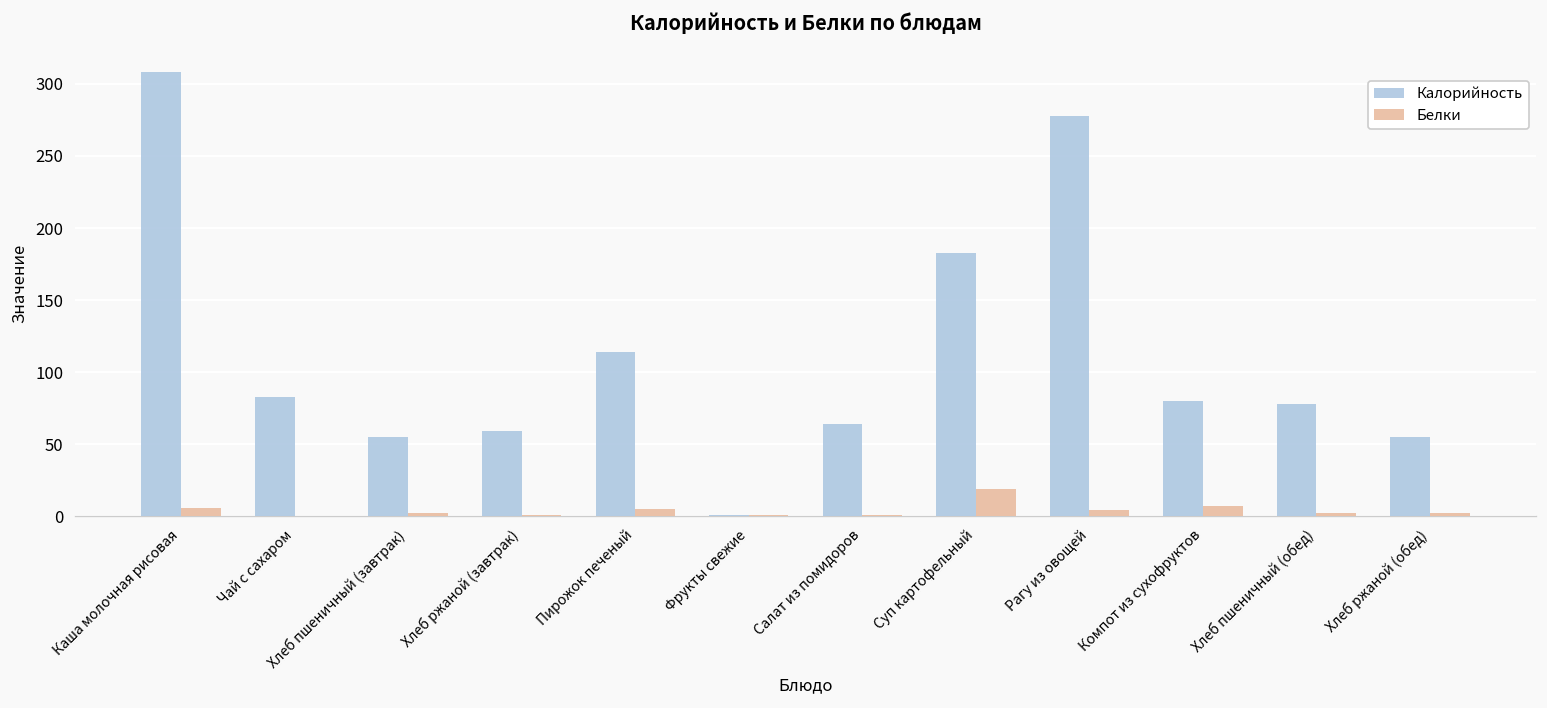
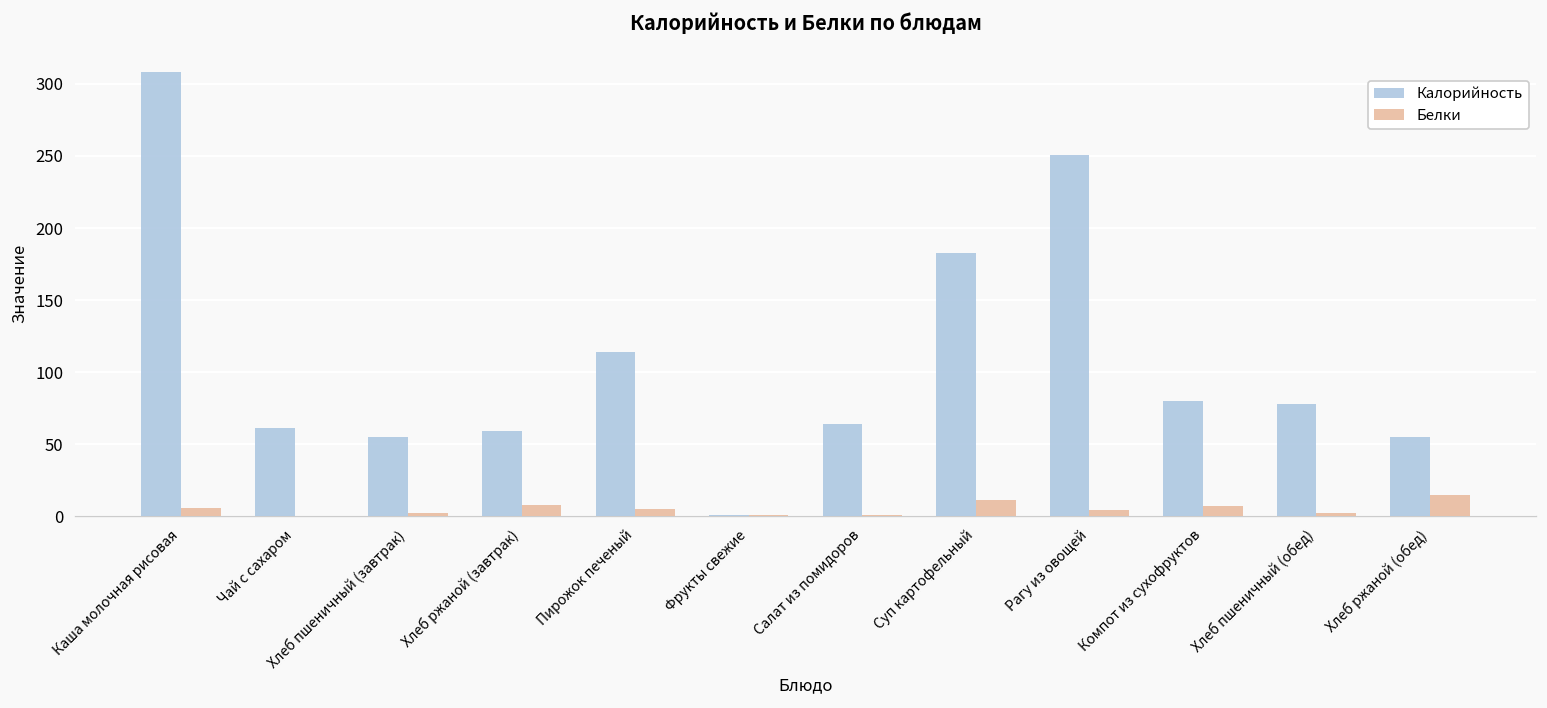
Калорийность, Чай с сахаром: 83 -> 61
Белки, Хлеб ржаной (завтрак): 1 -> 8
Белки, Суп картофельный: 19 -> 11
Калорийность, Рагу из овощей: 278 -> 251
Белки, Хлеб ржаной (обед): 2 -> 15
